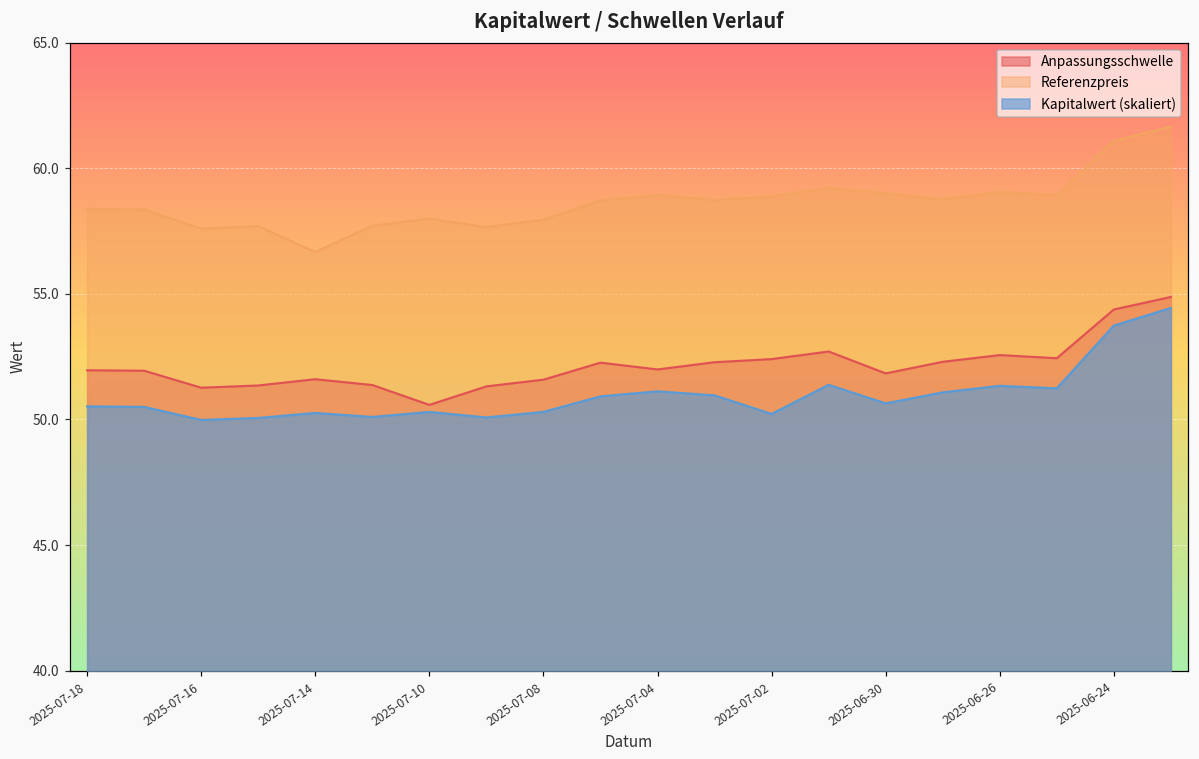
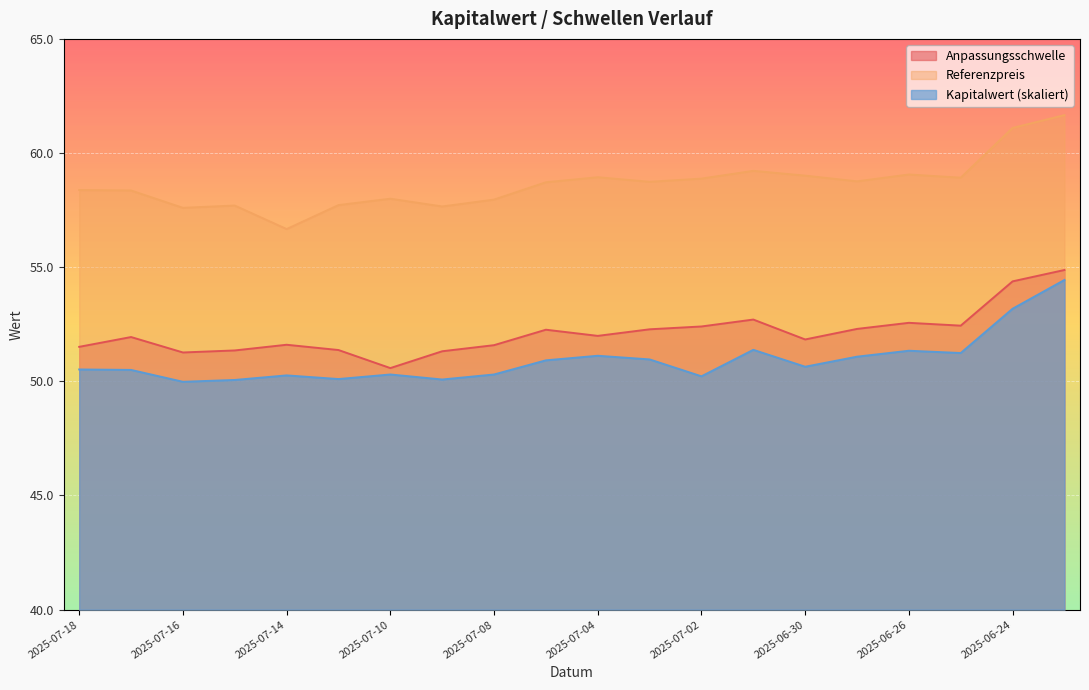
Anpassungsschwelle, 2025-07-18: 52.0 -> 51.5
Kapitalwert (skaliert), 2025-06-24: 53.7 -> 53.2
